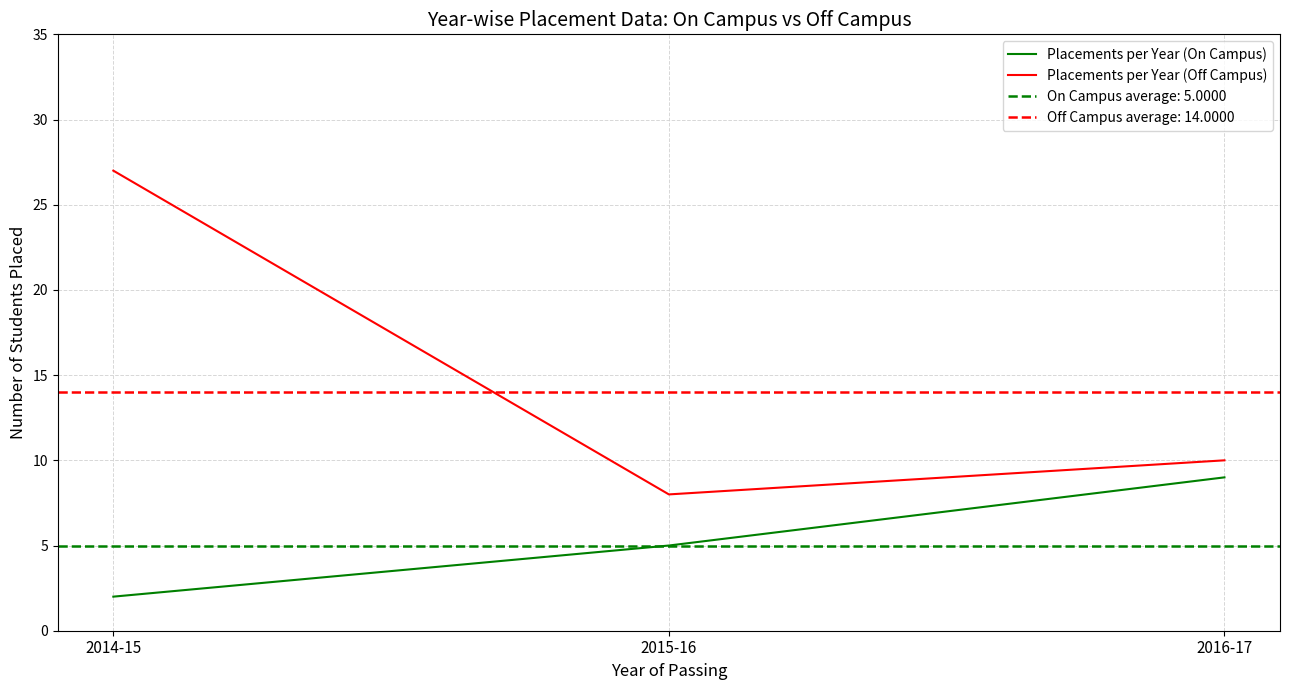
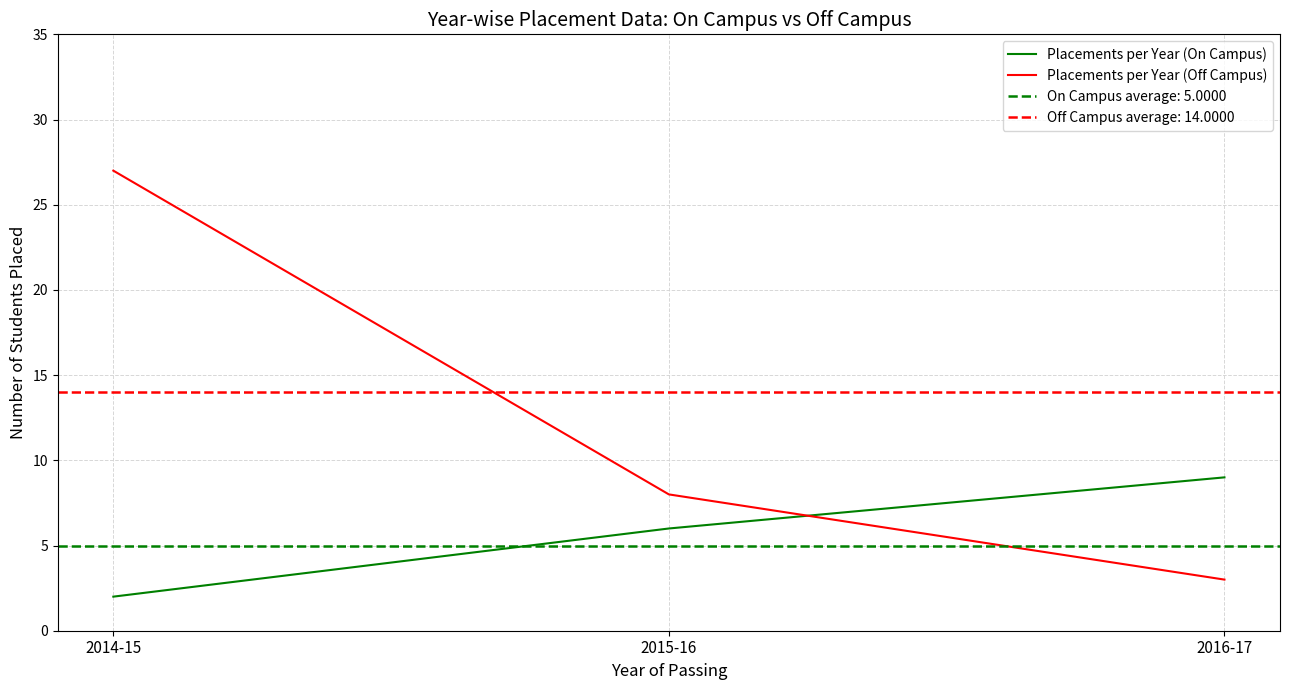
Placements per Year (On Campus), 2015-16: 5 -> 6
Placements per Year (Off Campus), 2016-17: 10 -> 3
